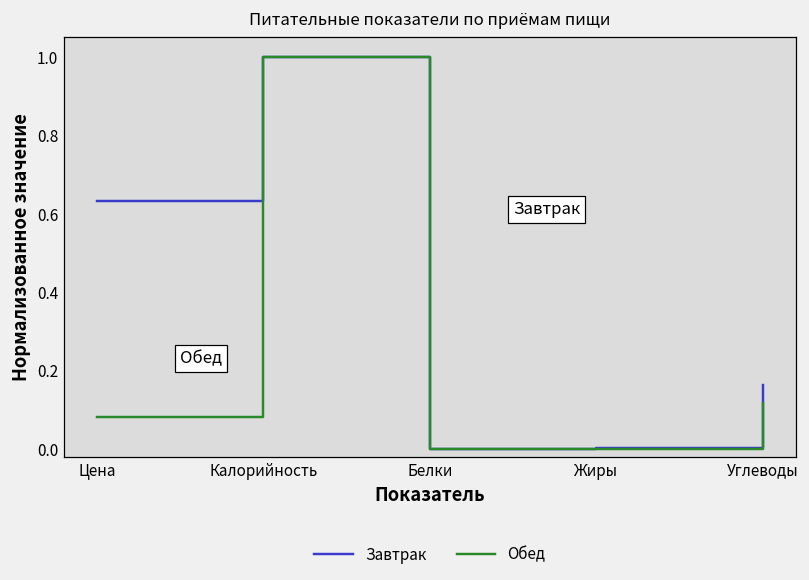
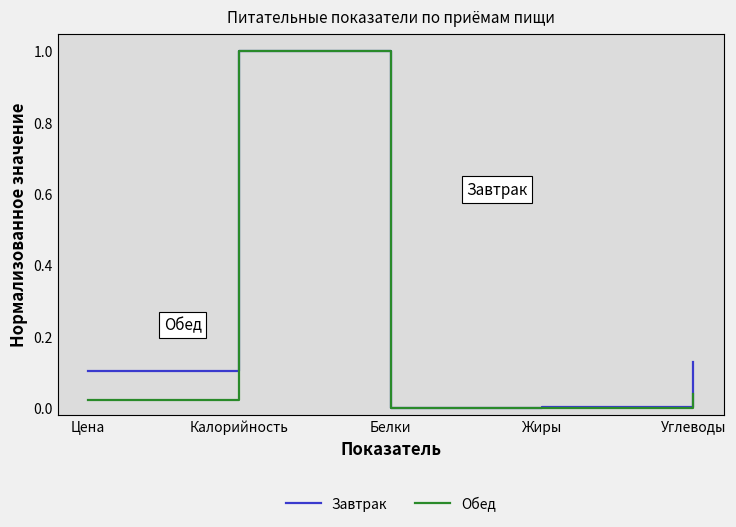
Завтрак, Цена: 0.63 -> 0.10
Обед, Цена: 0.08 -> 0.02
Завтрак, Углеводы: 0.16 -> 0.13
Обед, Углеводы: 0.12 -> 0.04
